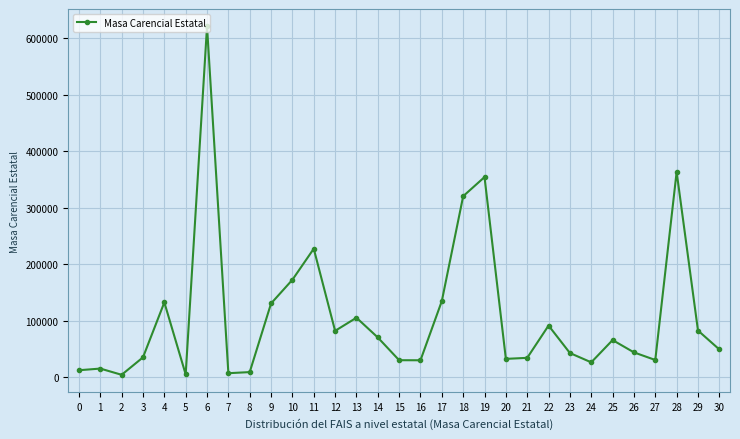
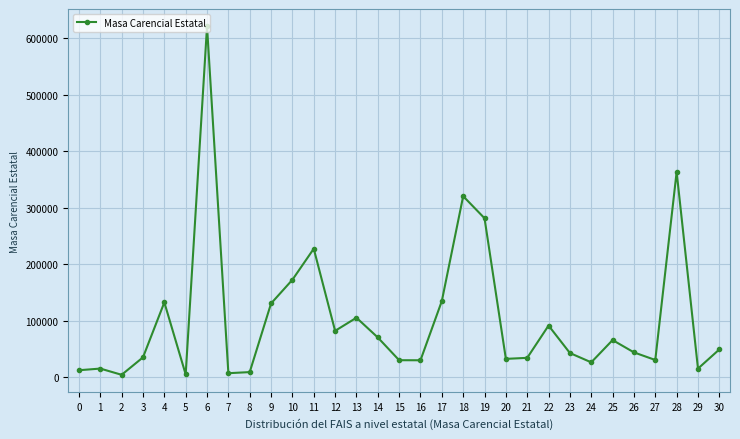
19: 350000 -> 280000
29: 80000 -> 20000
